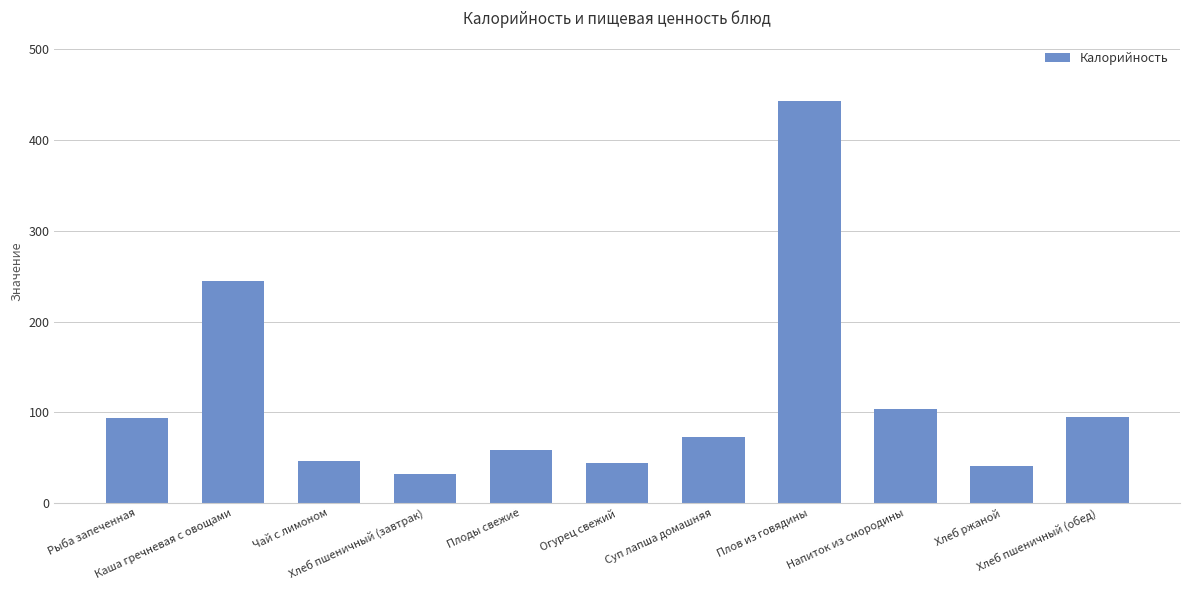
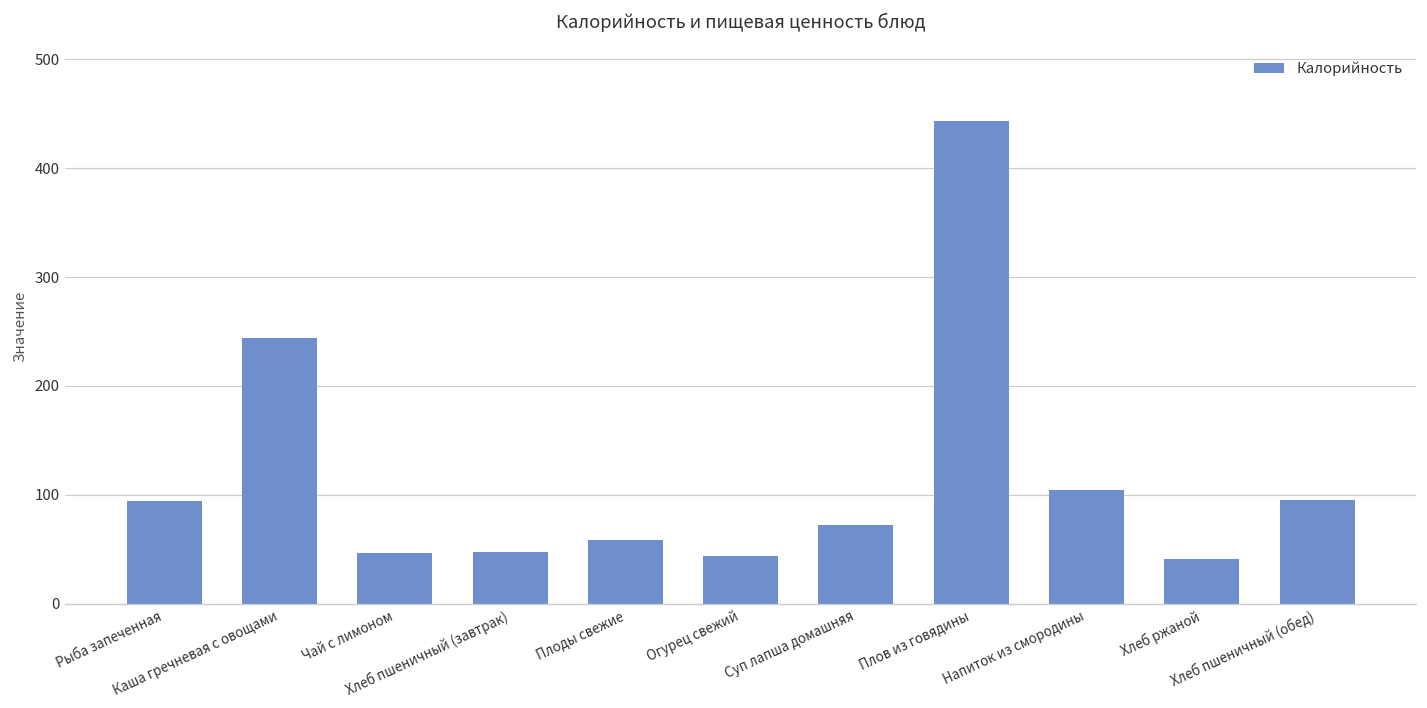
Хлеб пшеничный (завтрак): 30 -> 50
